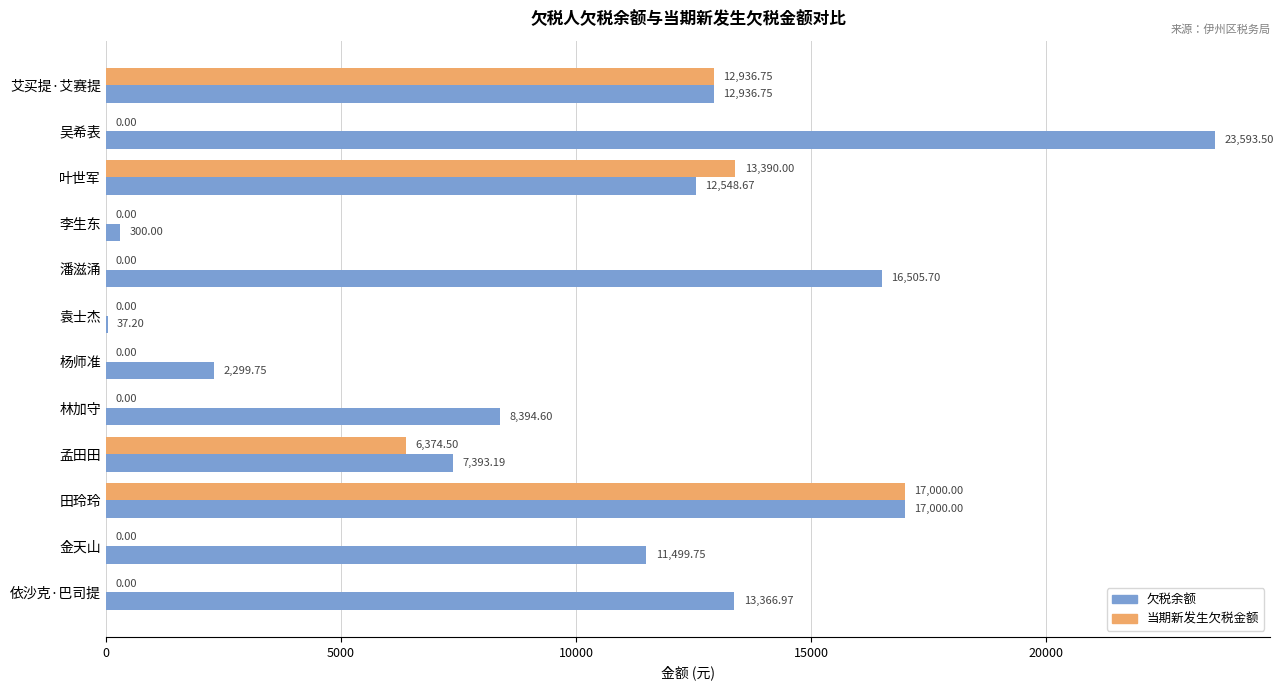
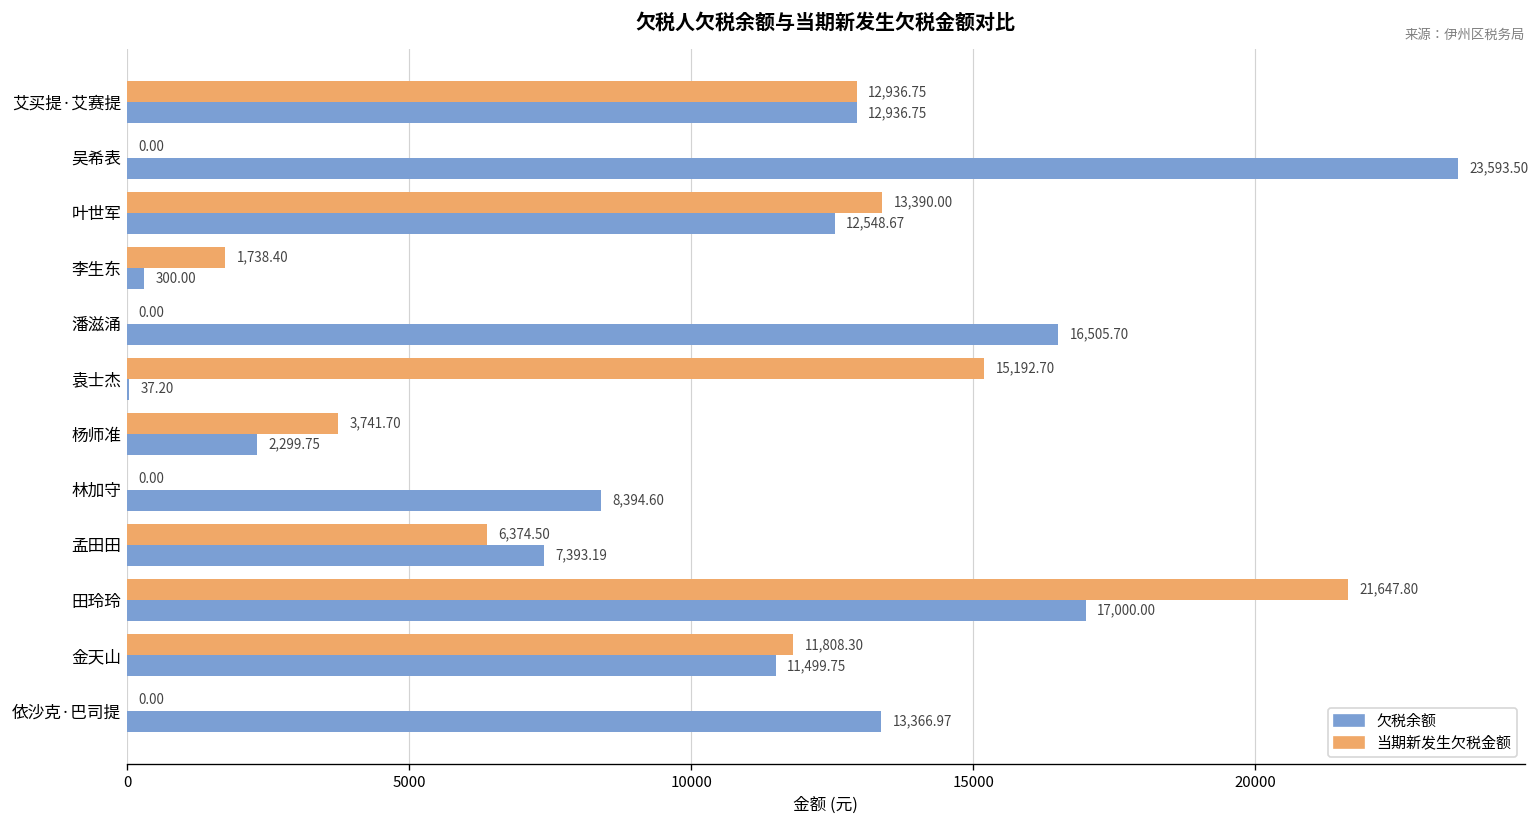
当期新发生欠税金额, 李生东: 0.00 -> 1,738.40
当期新发生欠税金额, 袁士杰: 0.00 -> 15,192.70
当期新发生欠税金额, 杨师准: 0.00 -> 3,741.70
当期新发生欠税金额, 田玲玲: 17,000.00 -> 21,647.80
当期新发生欠税金额, 金天山: 0.00 -> 11,808.30
